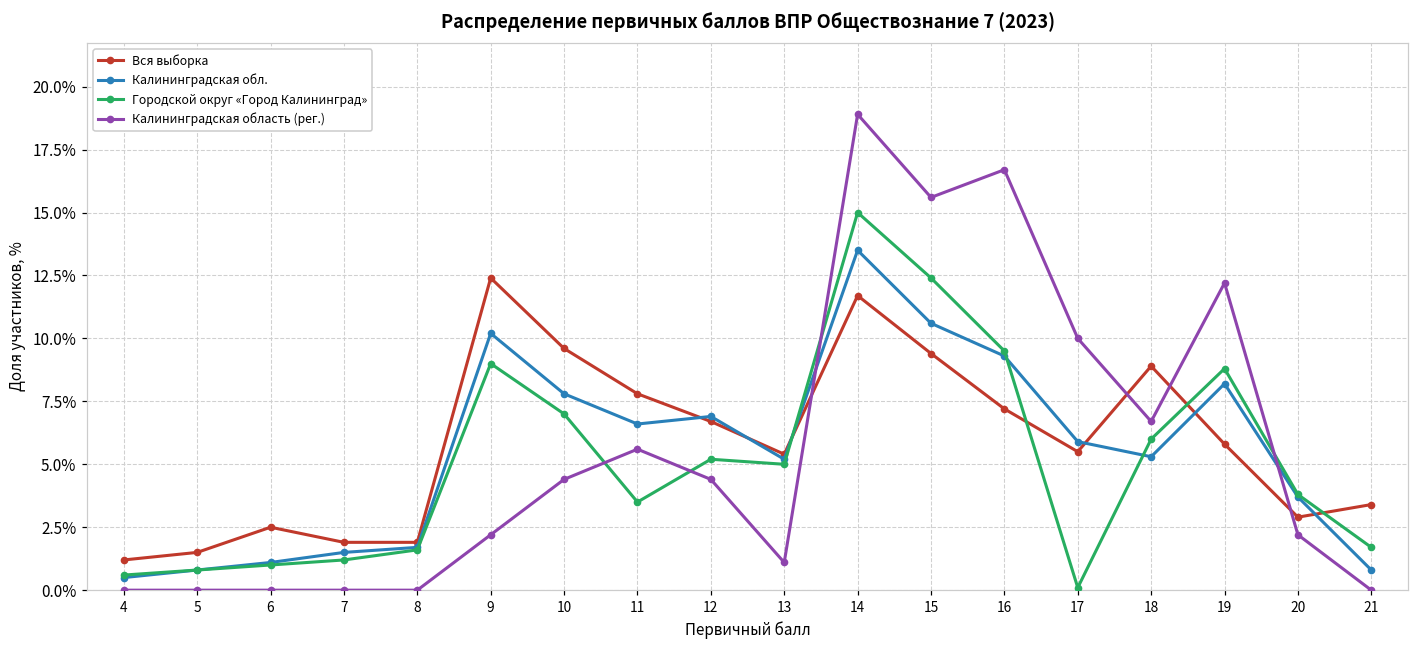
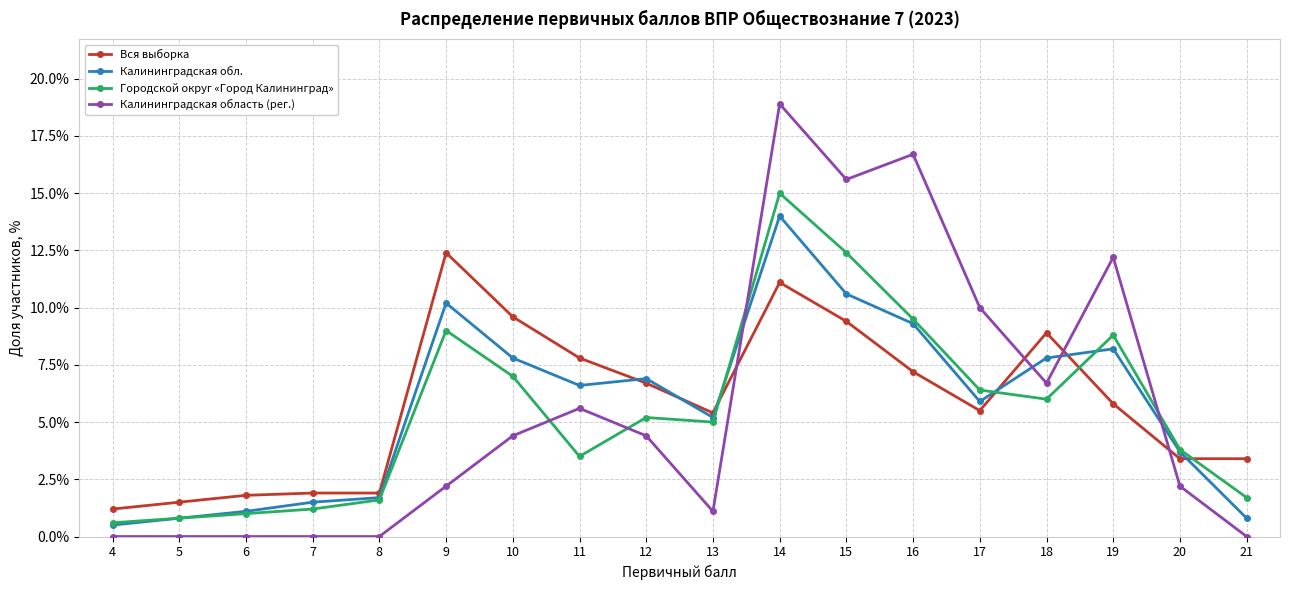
Вся выборка, 6: 2.5% -> 1.8%
Вся выборка, 14: 11.7% -> 11.1%
Калининградская обл., 14: 13.5% -> 14.0%
Городской округ «Город Калининград», 17: 0.1% -> 6.4%
Калининградская обл., 18: 5.3% -> 7.8%
Вся выборка, 20: 2.9% -> 3.4%
